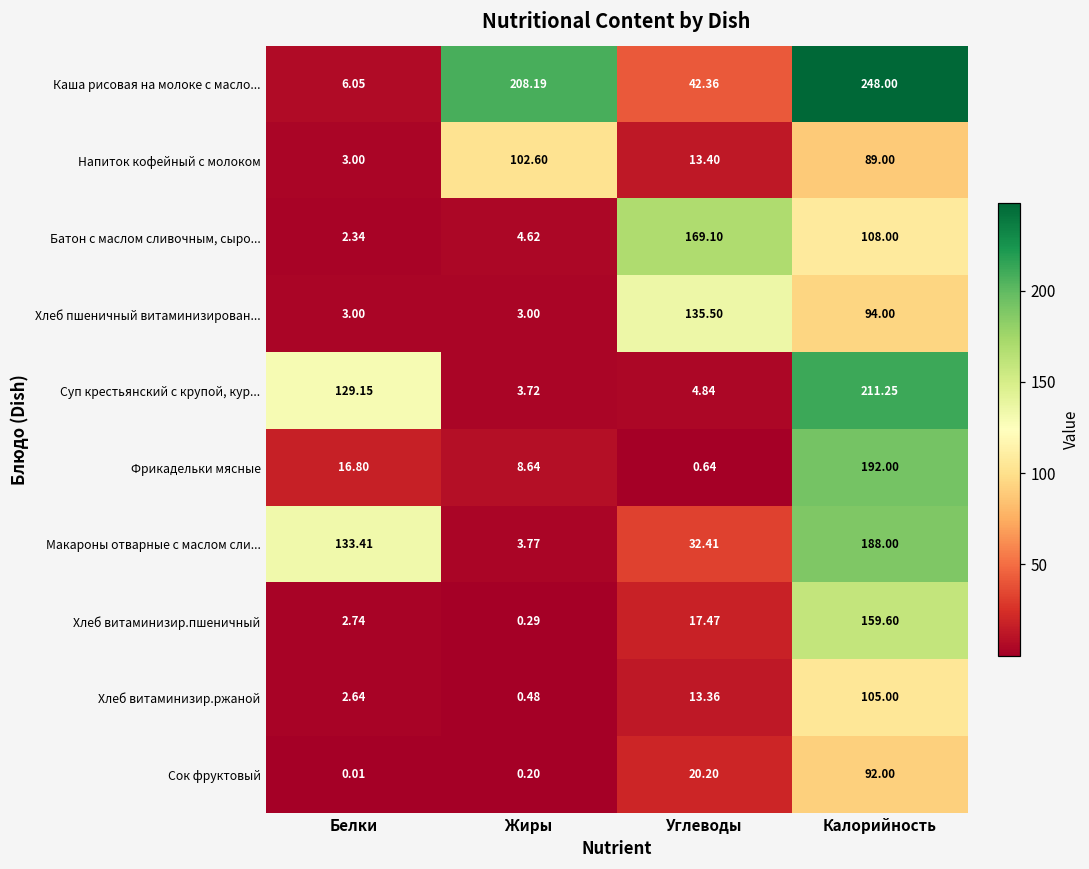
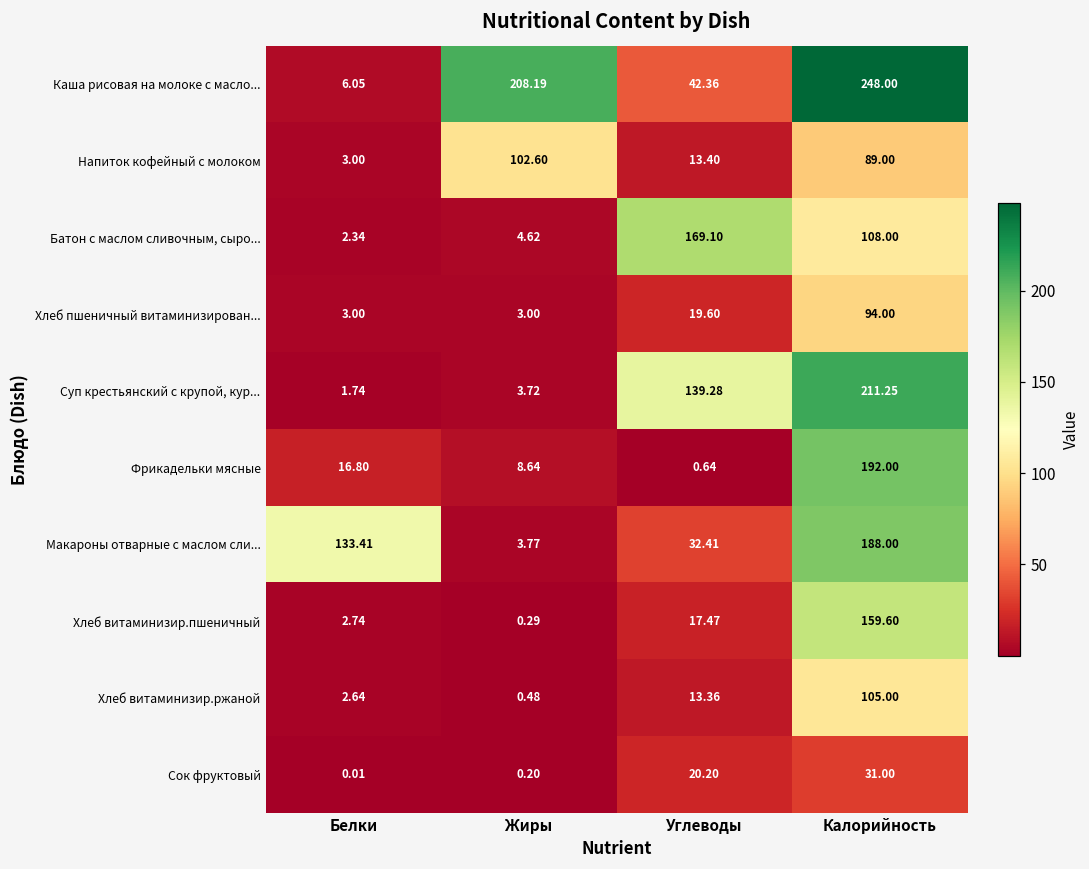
Хлеб пшеничный витаминизирован..., Углеводы: 135.50 -> 19.60
Суп крестьянский с крупой, кур..., Белки: 129.15 -> 1.74
Суп крестьянский с крупой, кур..., Углеводы: 4.84 -> 139.28
Сок фруктовый, Калорийность: 92.00 -> 31.00
